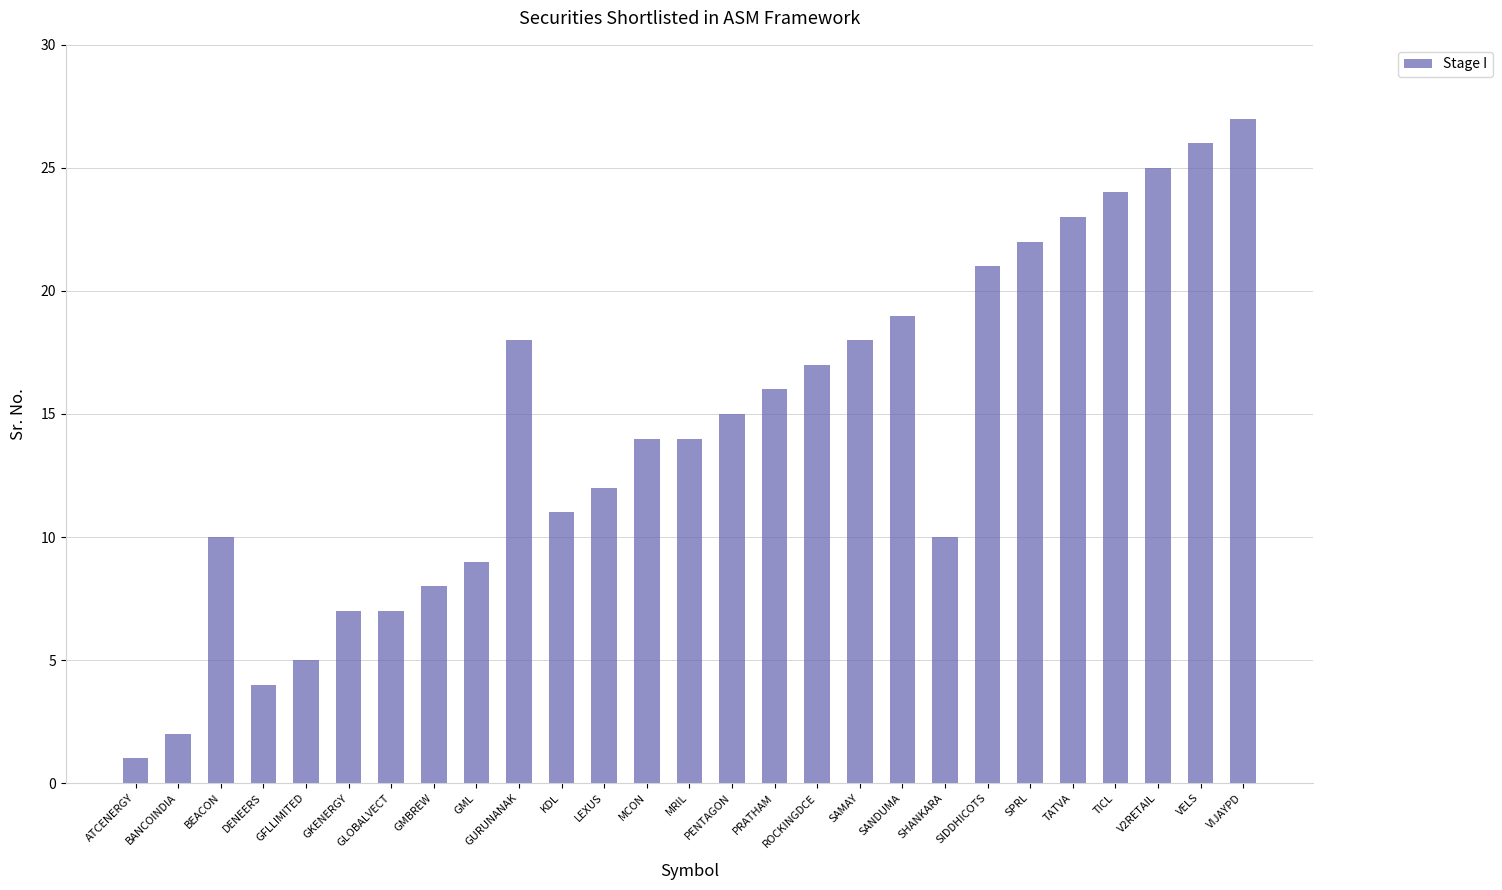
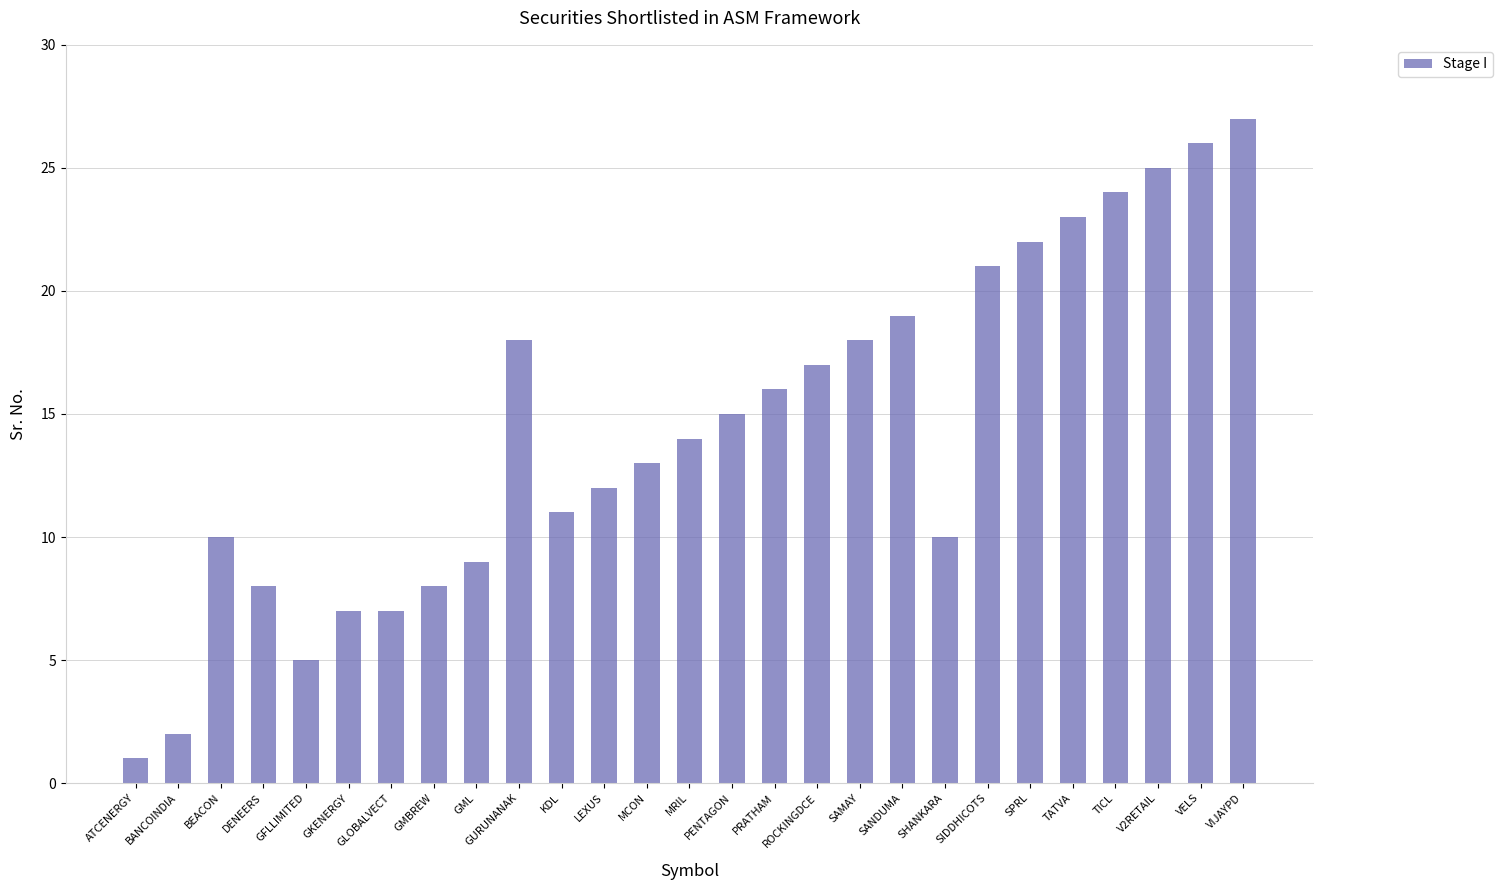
DENEERS: 4 -> 8
MCON: 14 -> 13
